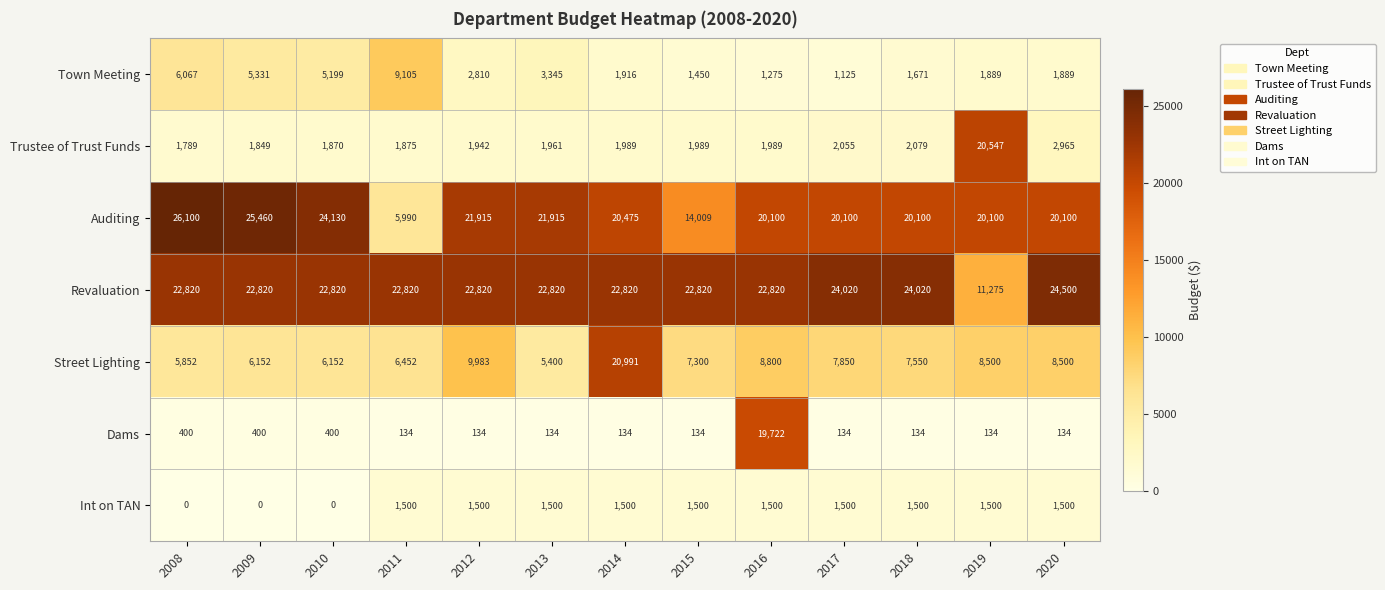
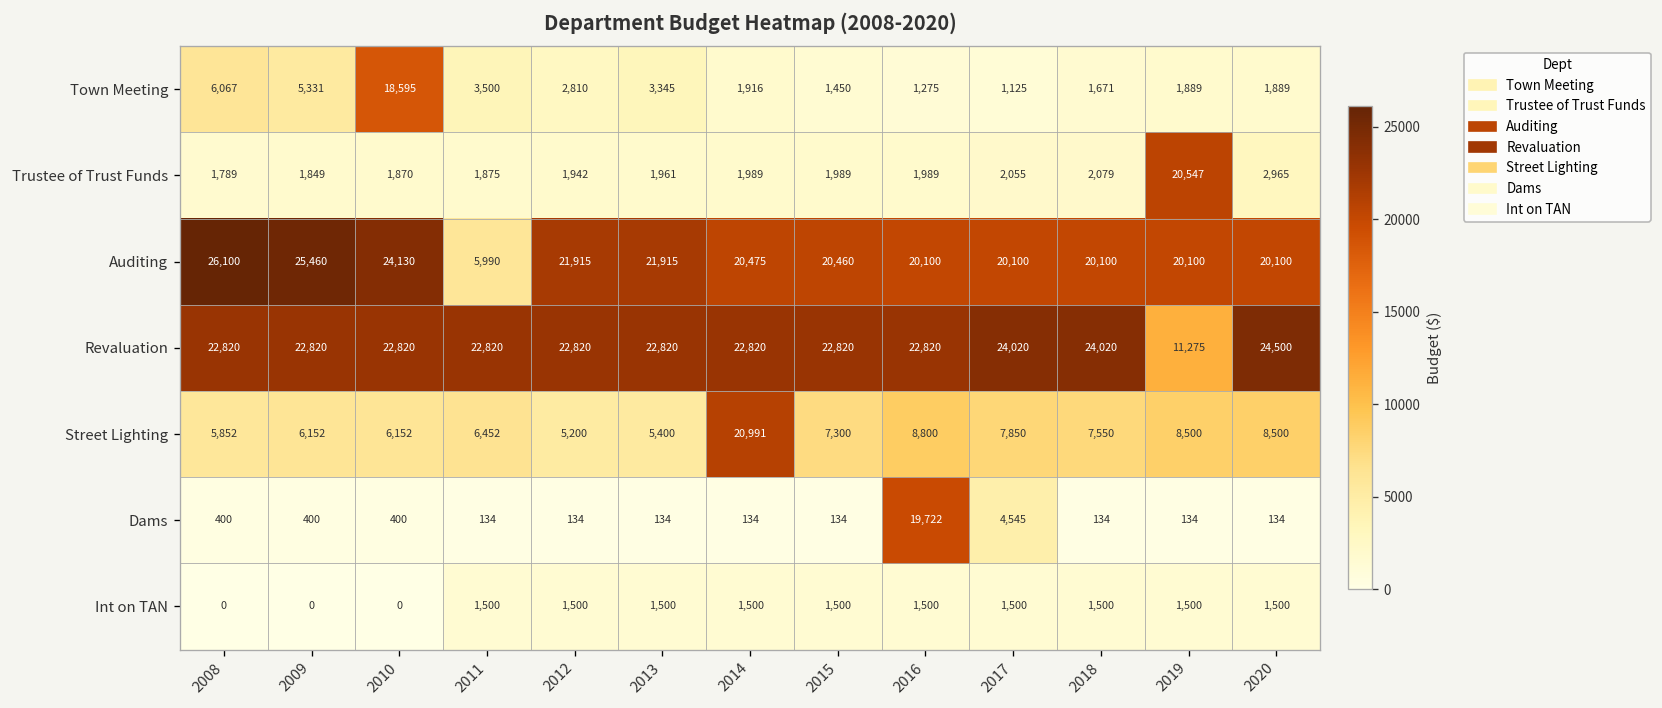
Town Meeting, 2010: 5,199 -> 18,595
Town Meeting, 2011: 9,105 -> 3,500
Auditing, 2015: 14,009 -> 20,460
Street Lighting, 2012: 9,983 -> 5,200
Dams, 2017: 134 -> 4,545
